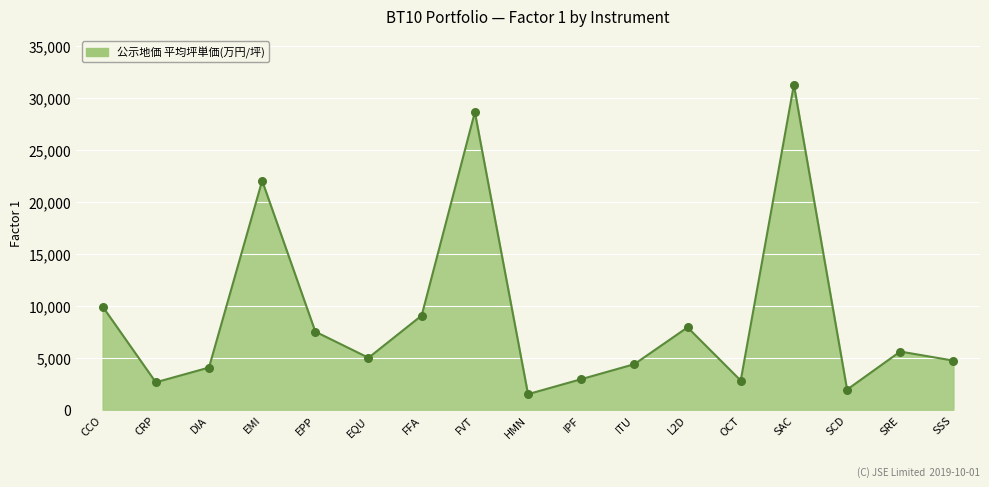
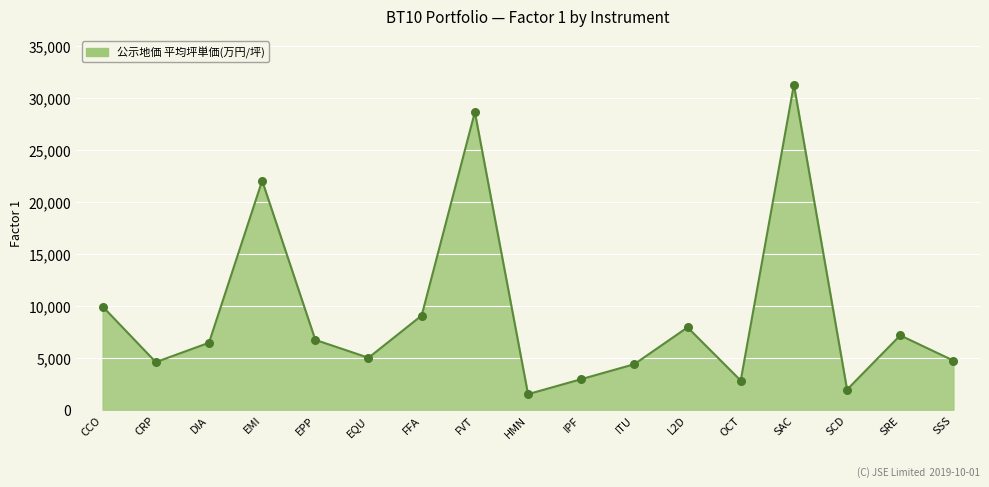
CRP: 2,600 -> 4,600
DIA: 4,100 -> 6,400
EPP: 7,500 -> 6,700
SRE: 5,600 -> 7,200
